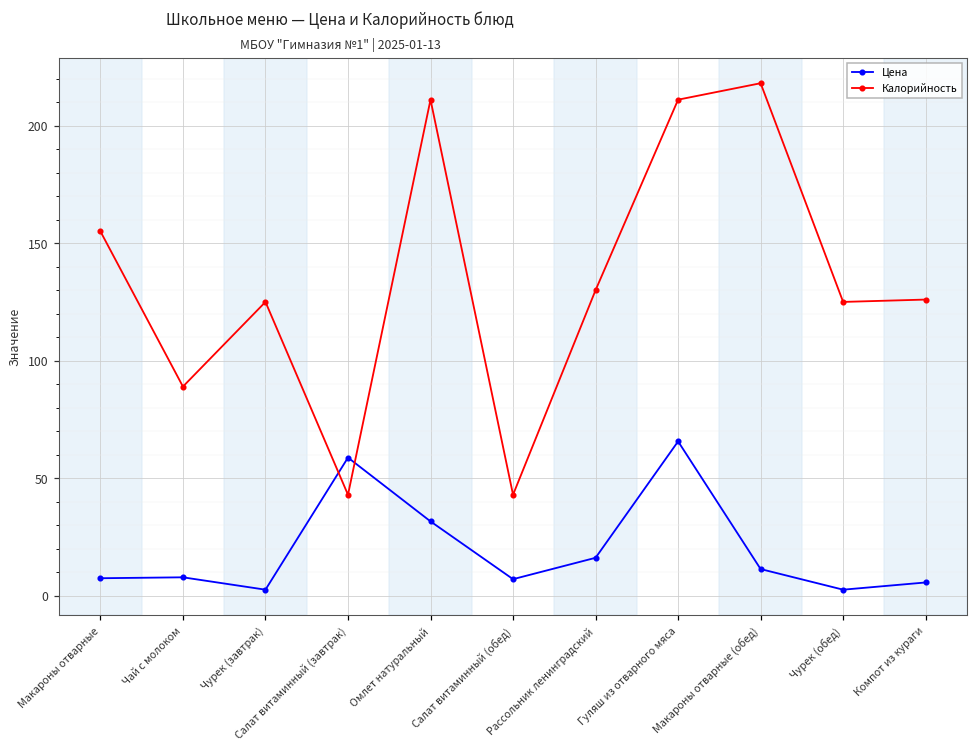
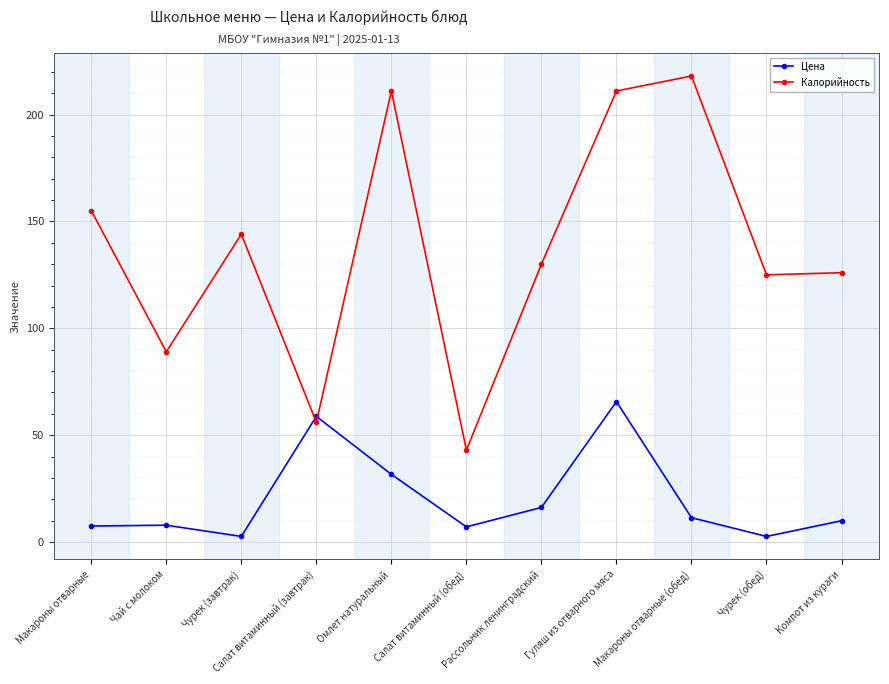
Калорийность, Чурек (завтрак): 125 -> 144
Калорийность, Салат витаминный (завтрак): 43 -> 56
Цена, Компот из кураги: 6 -> 10
